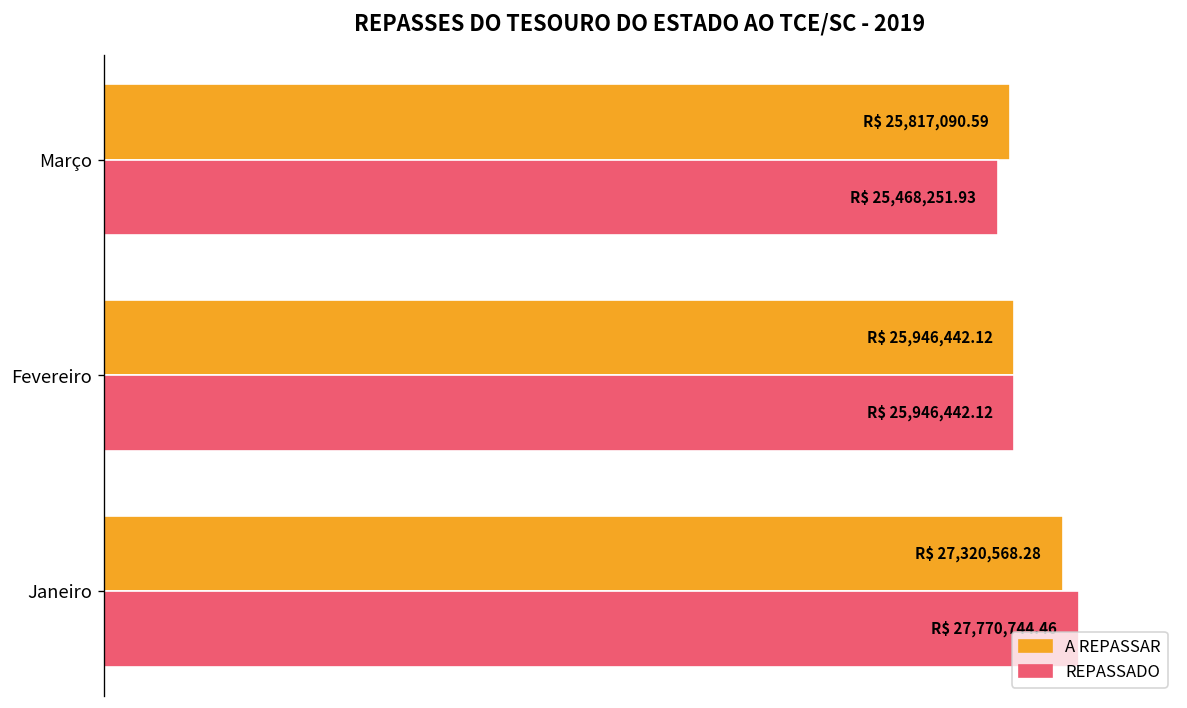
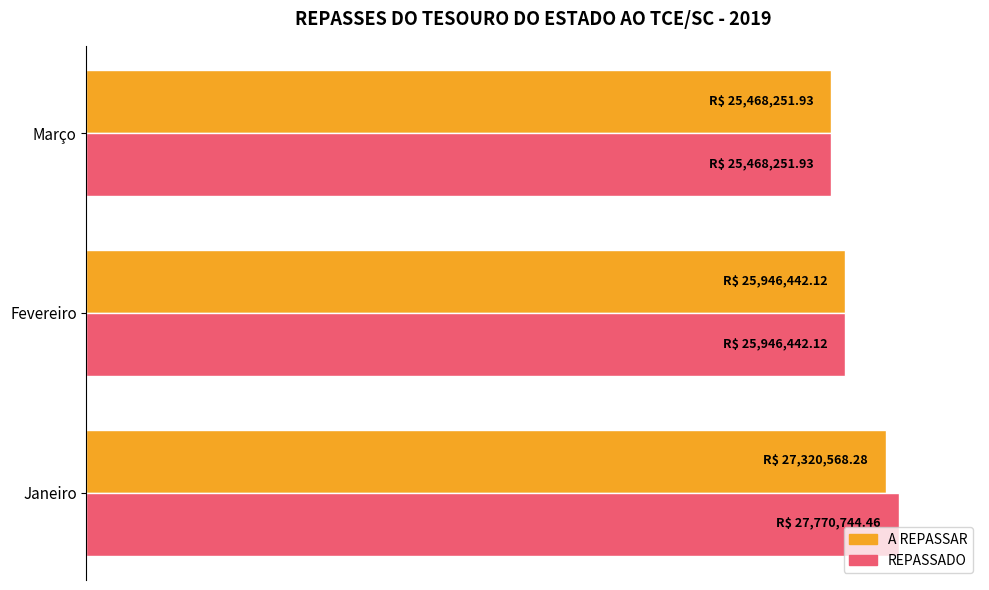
A REPASSAR, Março: 25,817,090.59 -> 25,468,251.93
